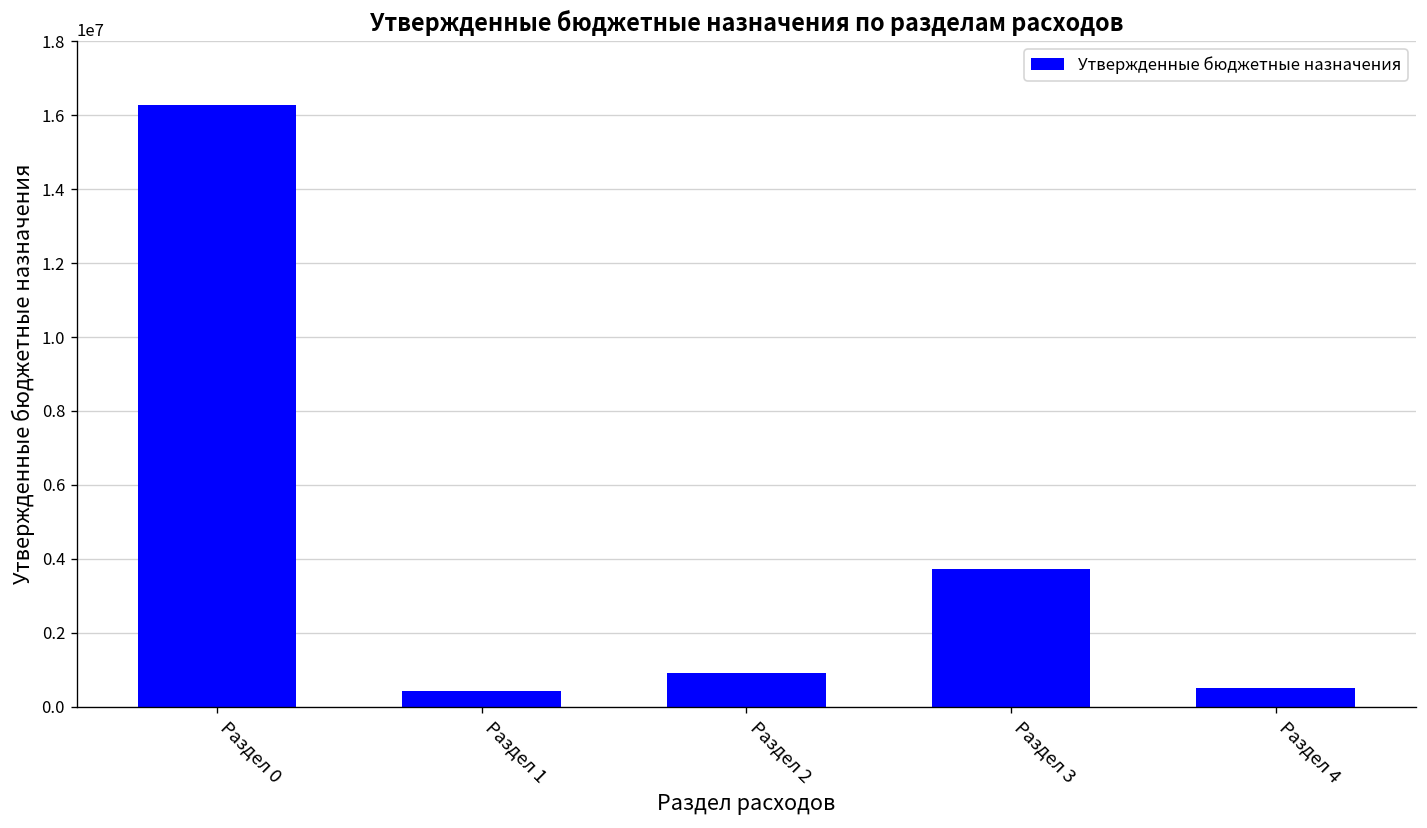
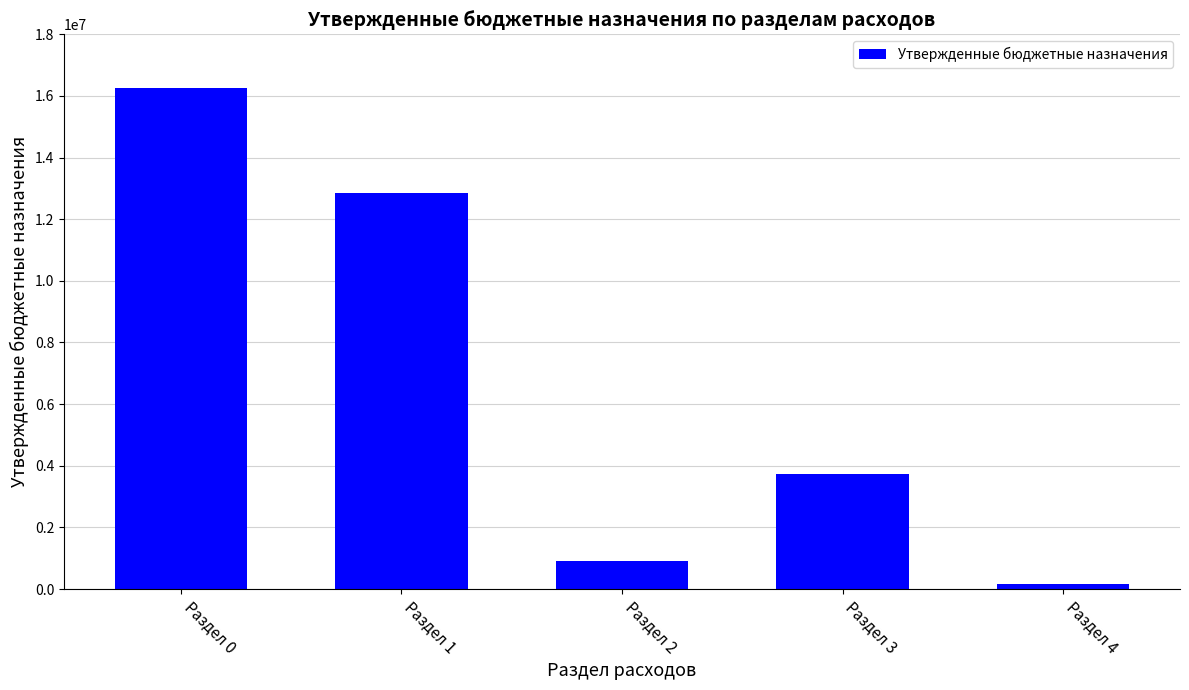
Раздел 1: 400000 -> 12800000
Раздел 4: 500000 -> 200000
